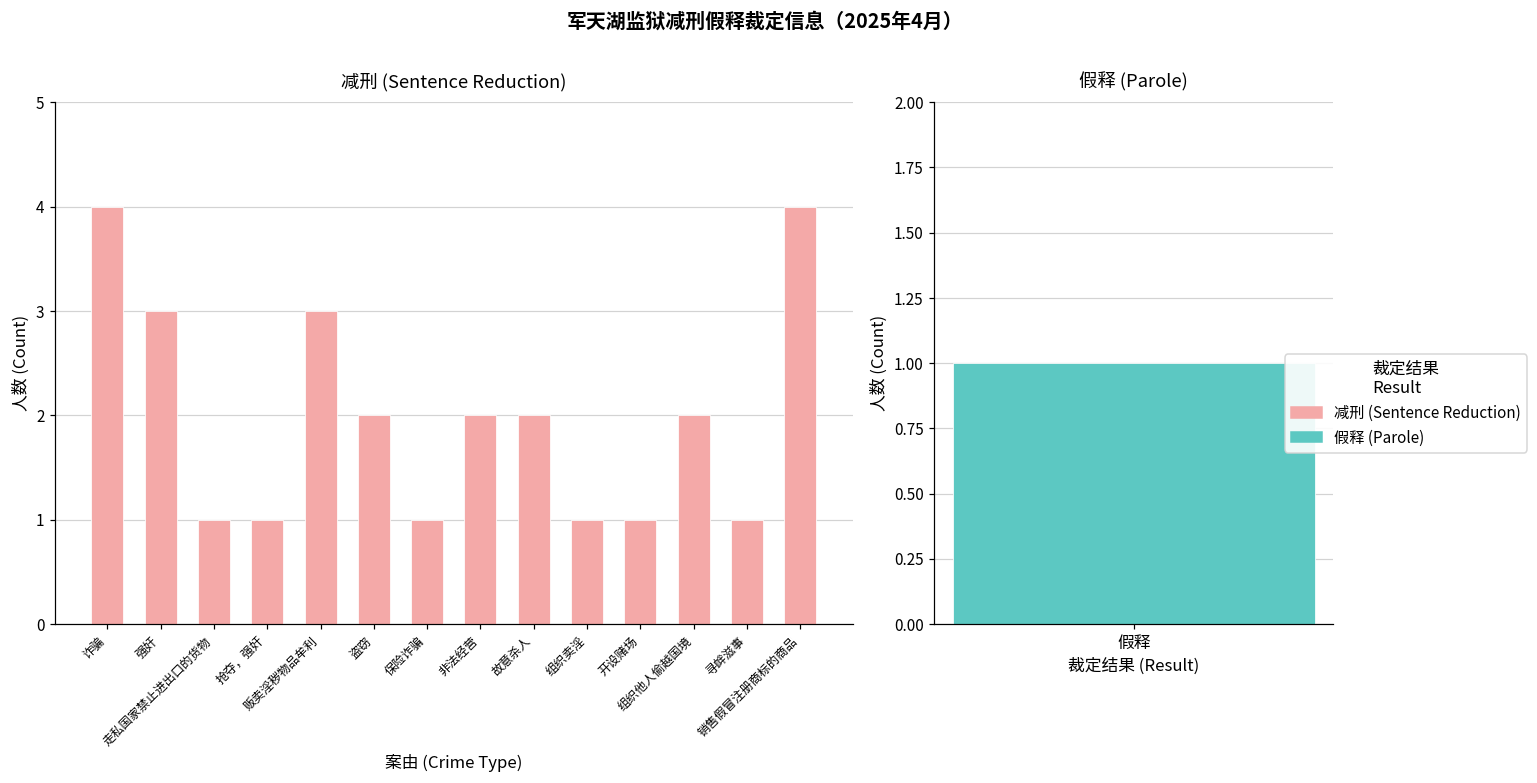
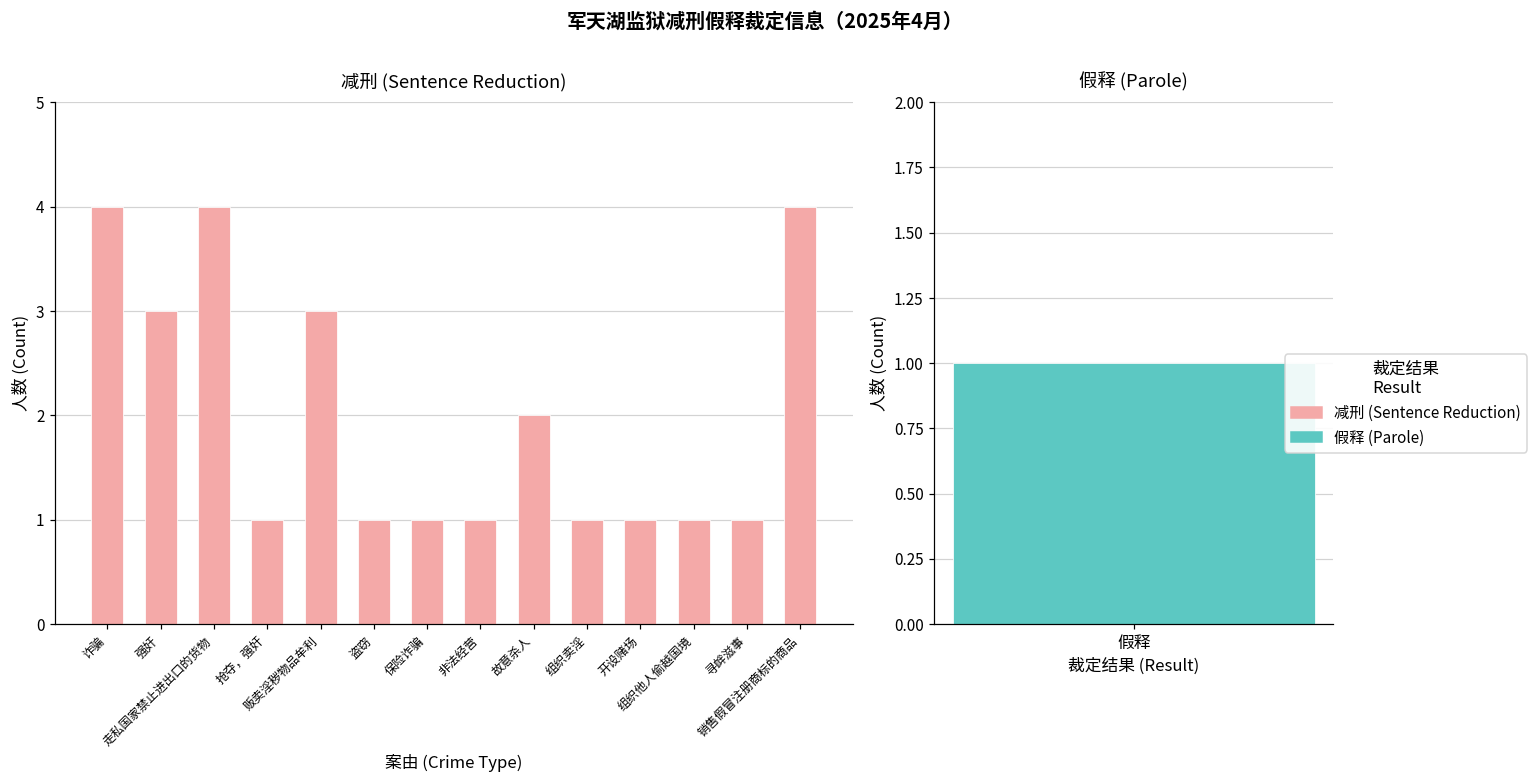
减刑 (Sentence Reduction), 走私国家禁止进出口的货物: 1 -> 4
减刑 (Sentence Reduction), 盗窃: 2 -> 1
减刑 (Sentence Reduction), 非法经营: 2 -> 1
减刑 (Sentence Reduction), 组织他人偷越国境: 2 -> 1
